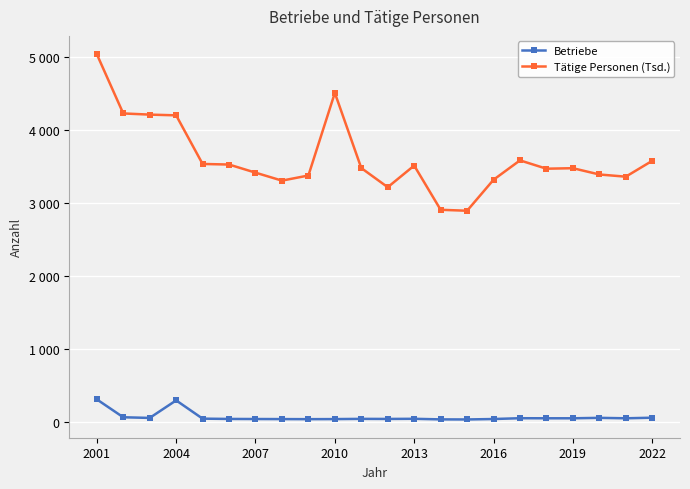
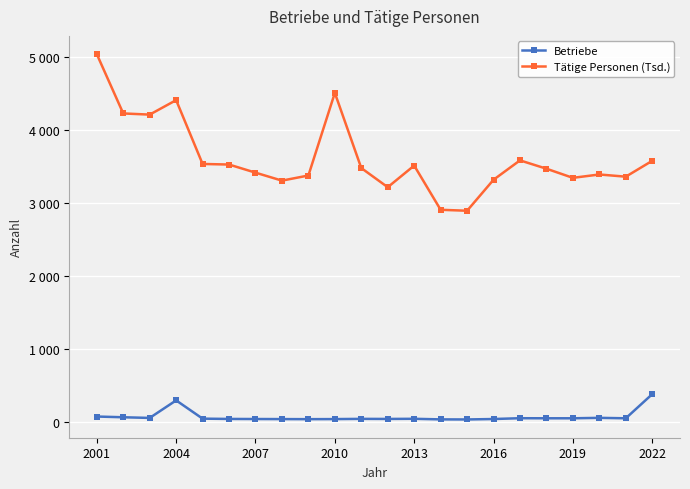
Betriebe, 2001: 300 -> 100
Tätige Personen (Tsd.), 2004: 4200 -> 4400
Tätige Personen (Tsd.), 2019: 3500 -> 3300
Betriebe, 2022: 100 -> 400
